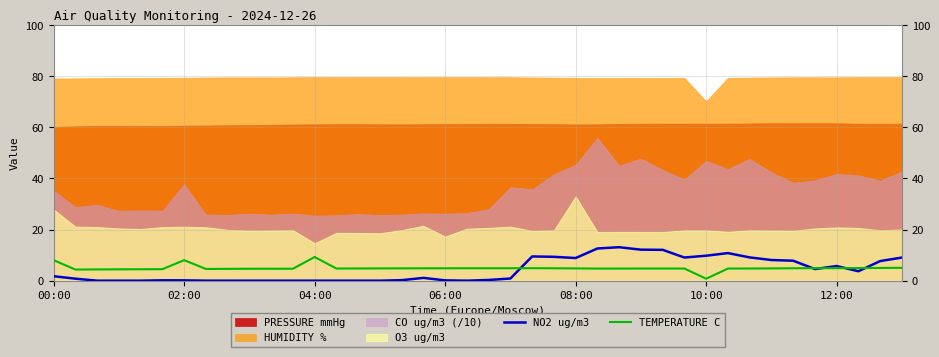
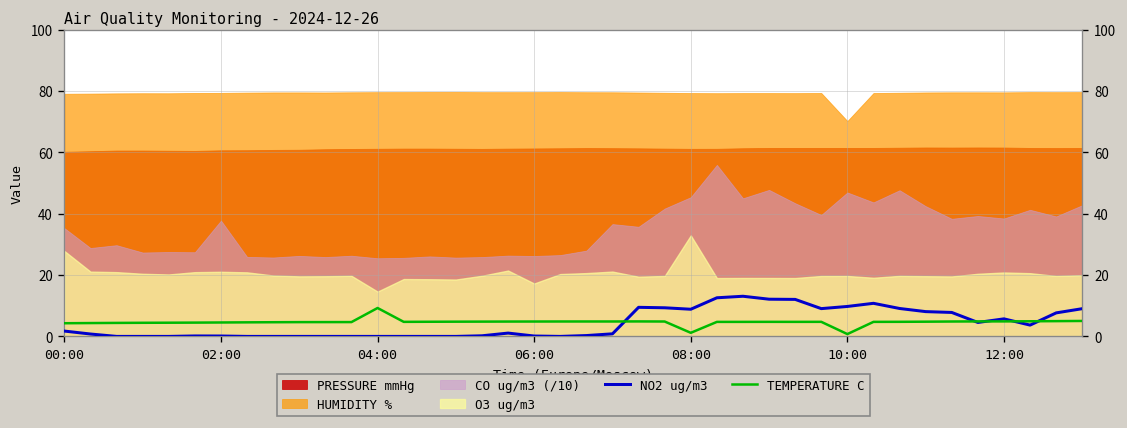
TEMPERATURE C, 00:00: 8 -> 4
TEMPERATURE C, 02:00: 8 -> 5
TEMPERATURE C, 08:00: 5 -> 1
CO ug/m3 (/10), 12:00: 42 -> 38
